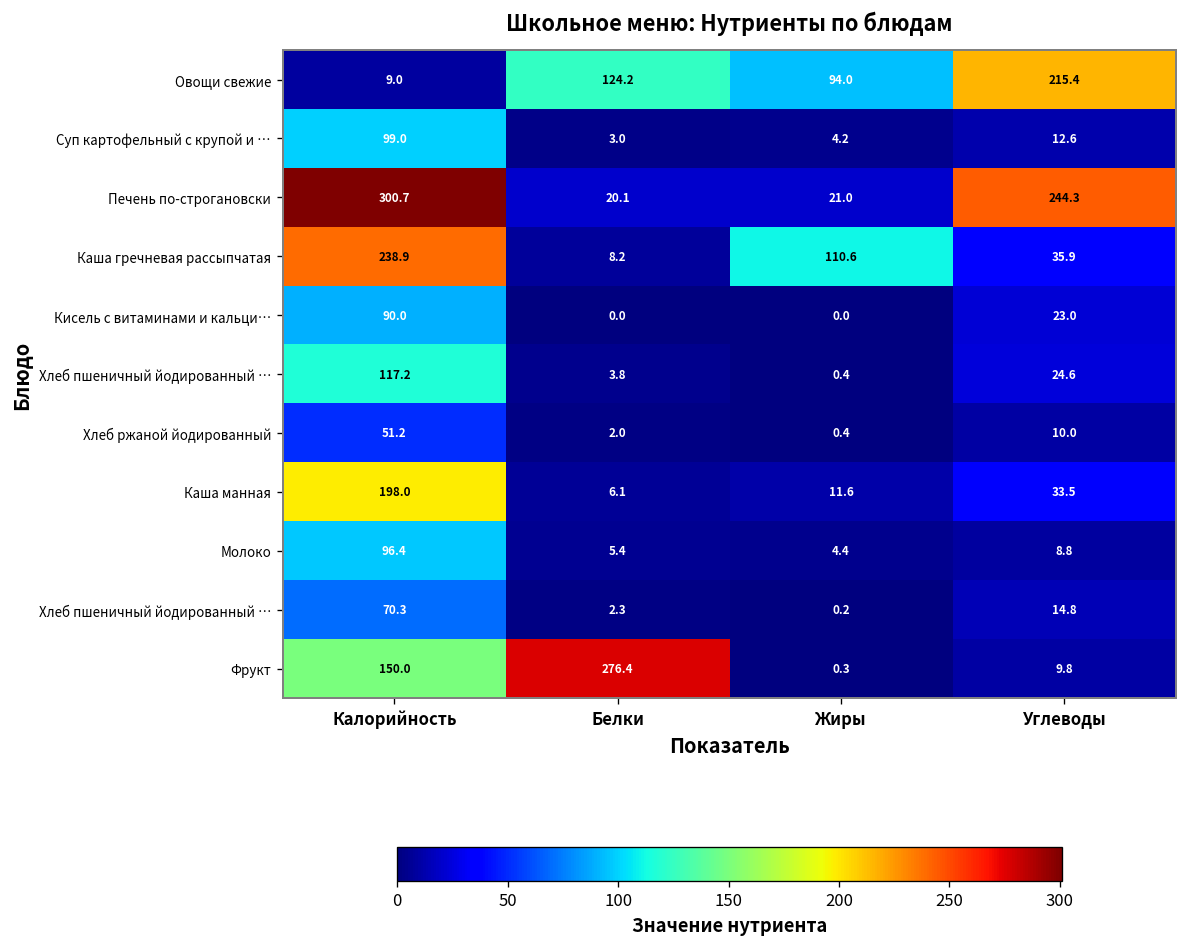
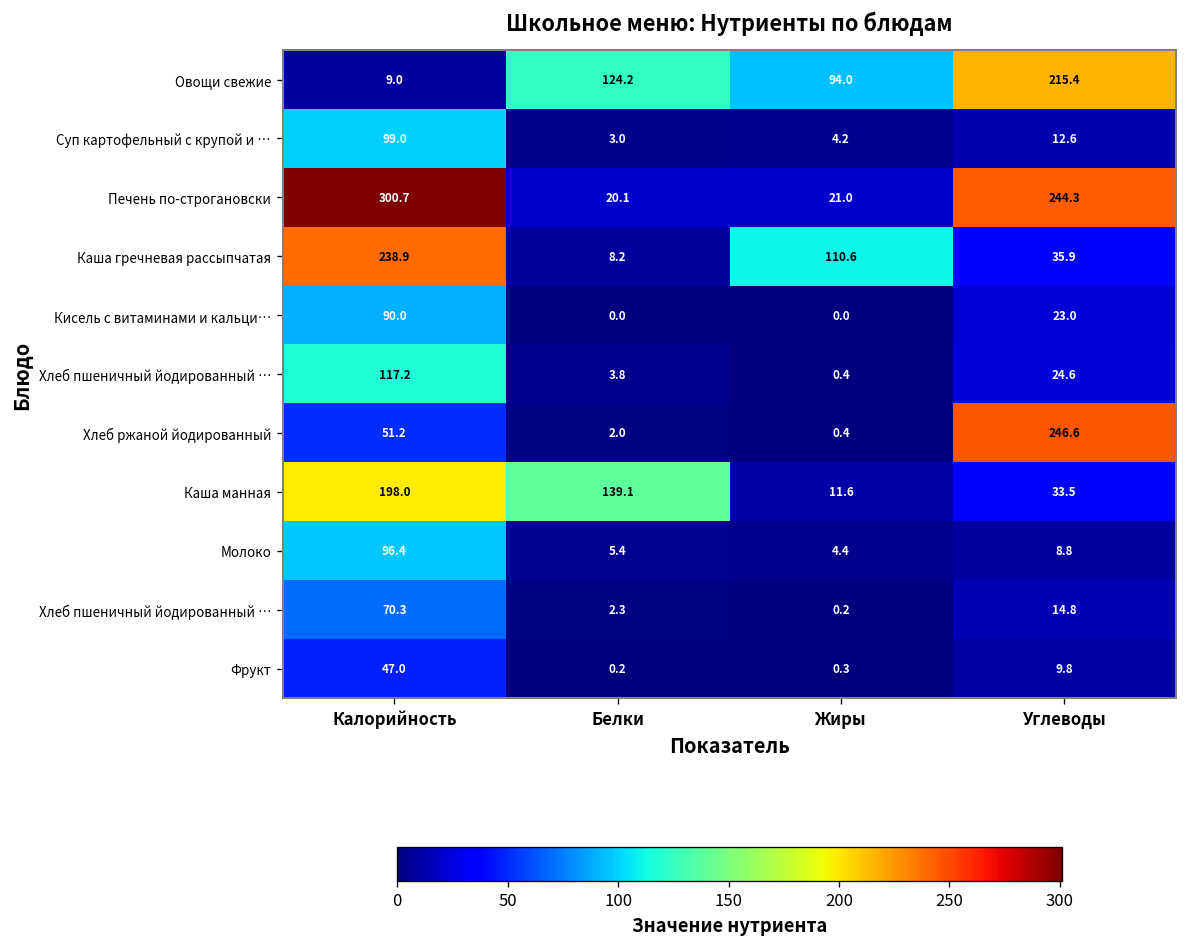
Хлеб ржаной йодированный, Углеводы: 10.0 -> 246.6
Каша манная, Белки: 6.1 -> 139.1
Фрукт, Калорийность: 150.0 -> 47.0
Фрукт, Белки: 276.4 -> 0.2
